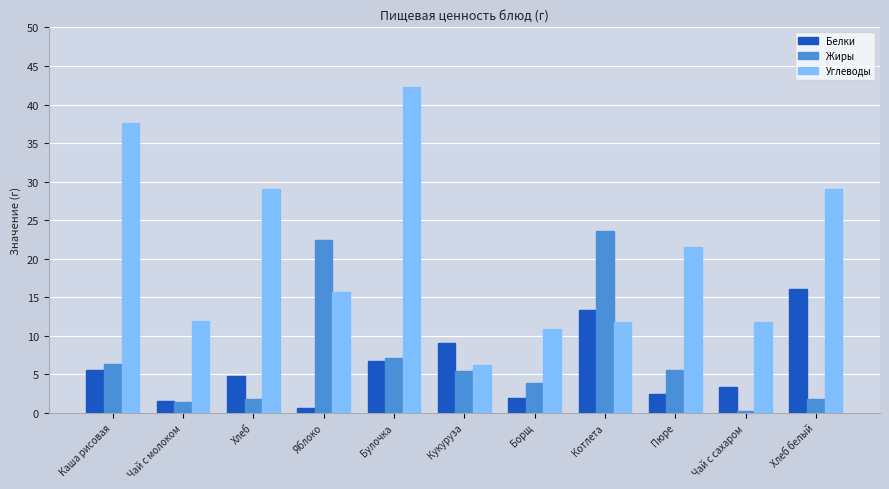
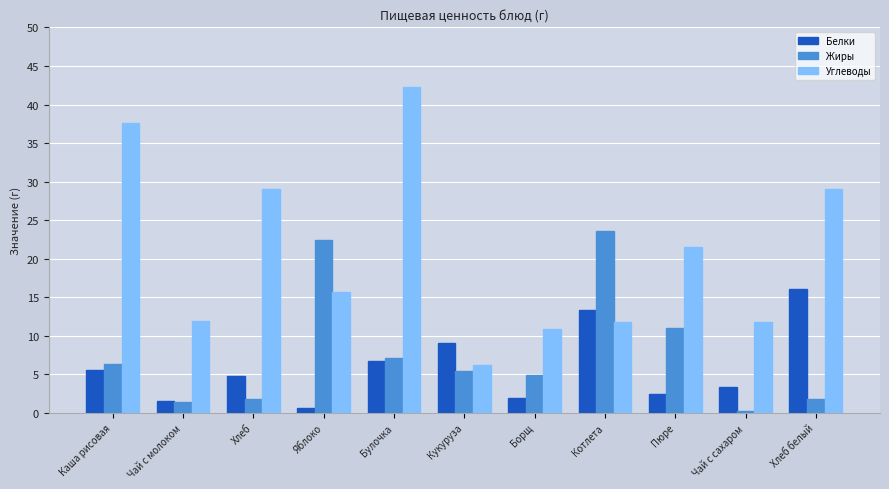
Жиры, Борщ: 4 -> 5
Жиры, Пюре: 6 -> 11
